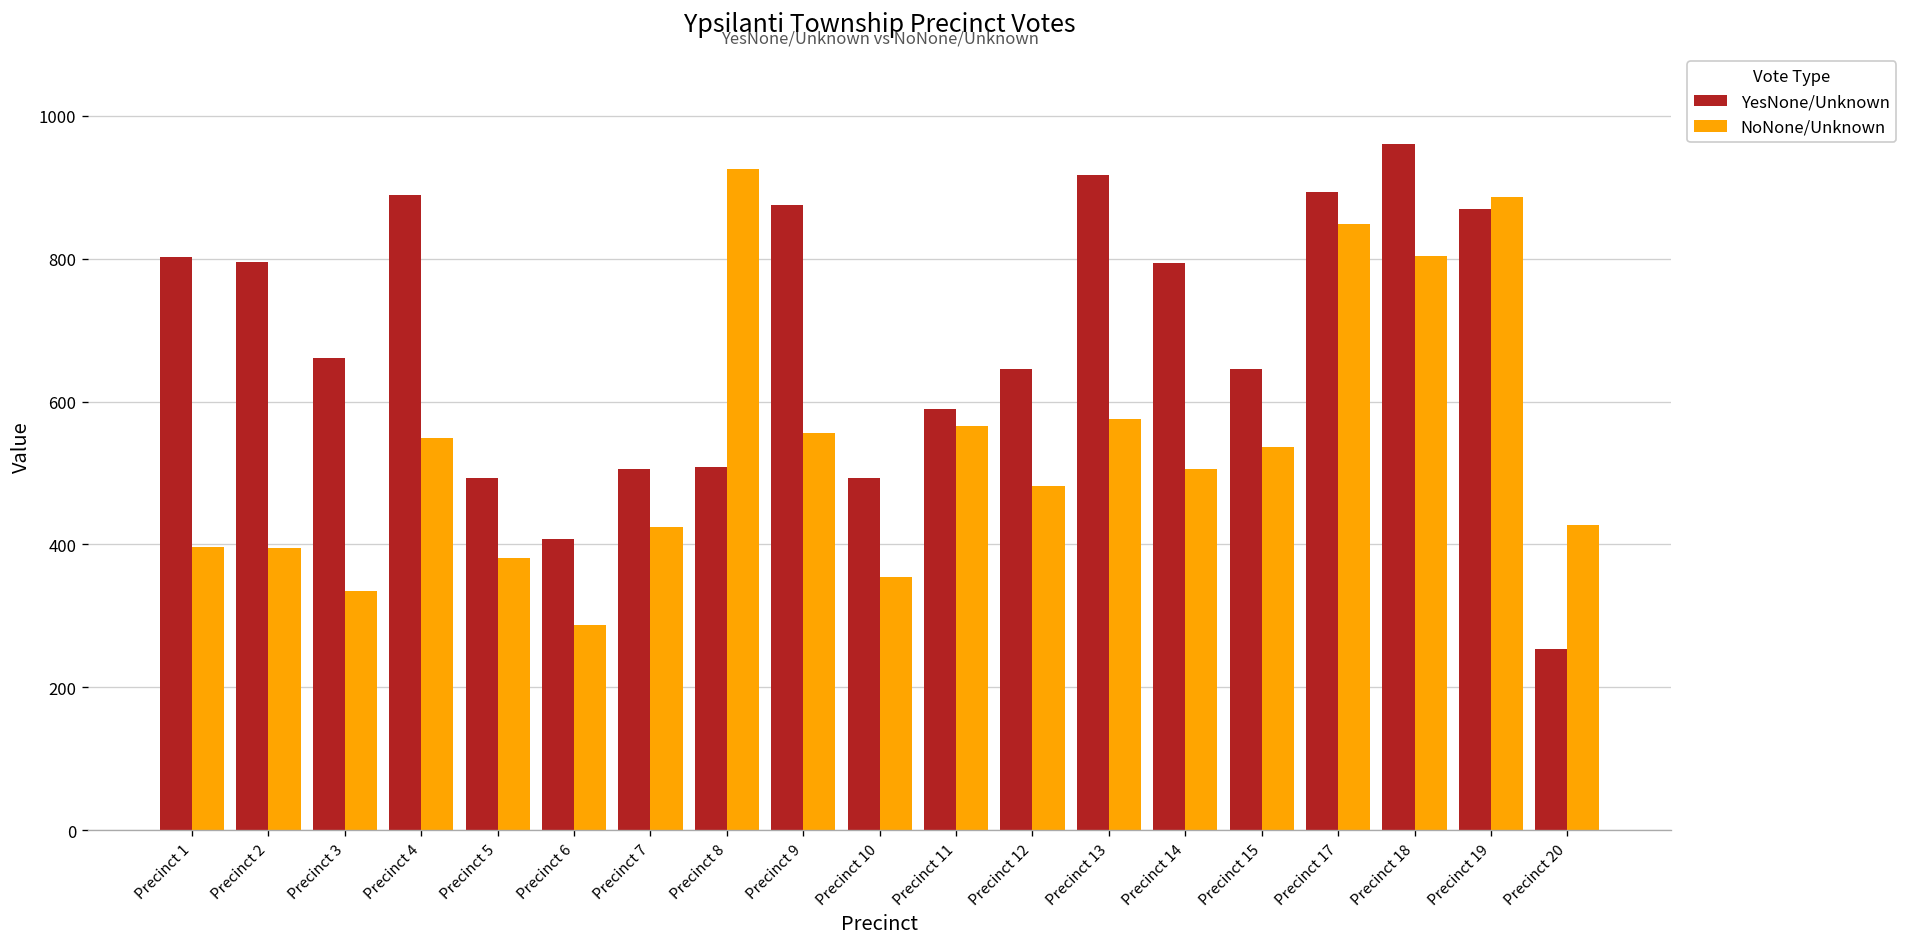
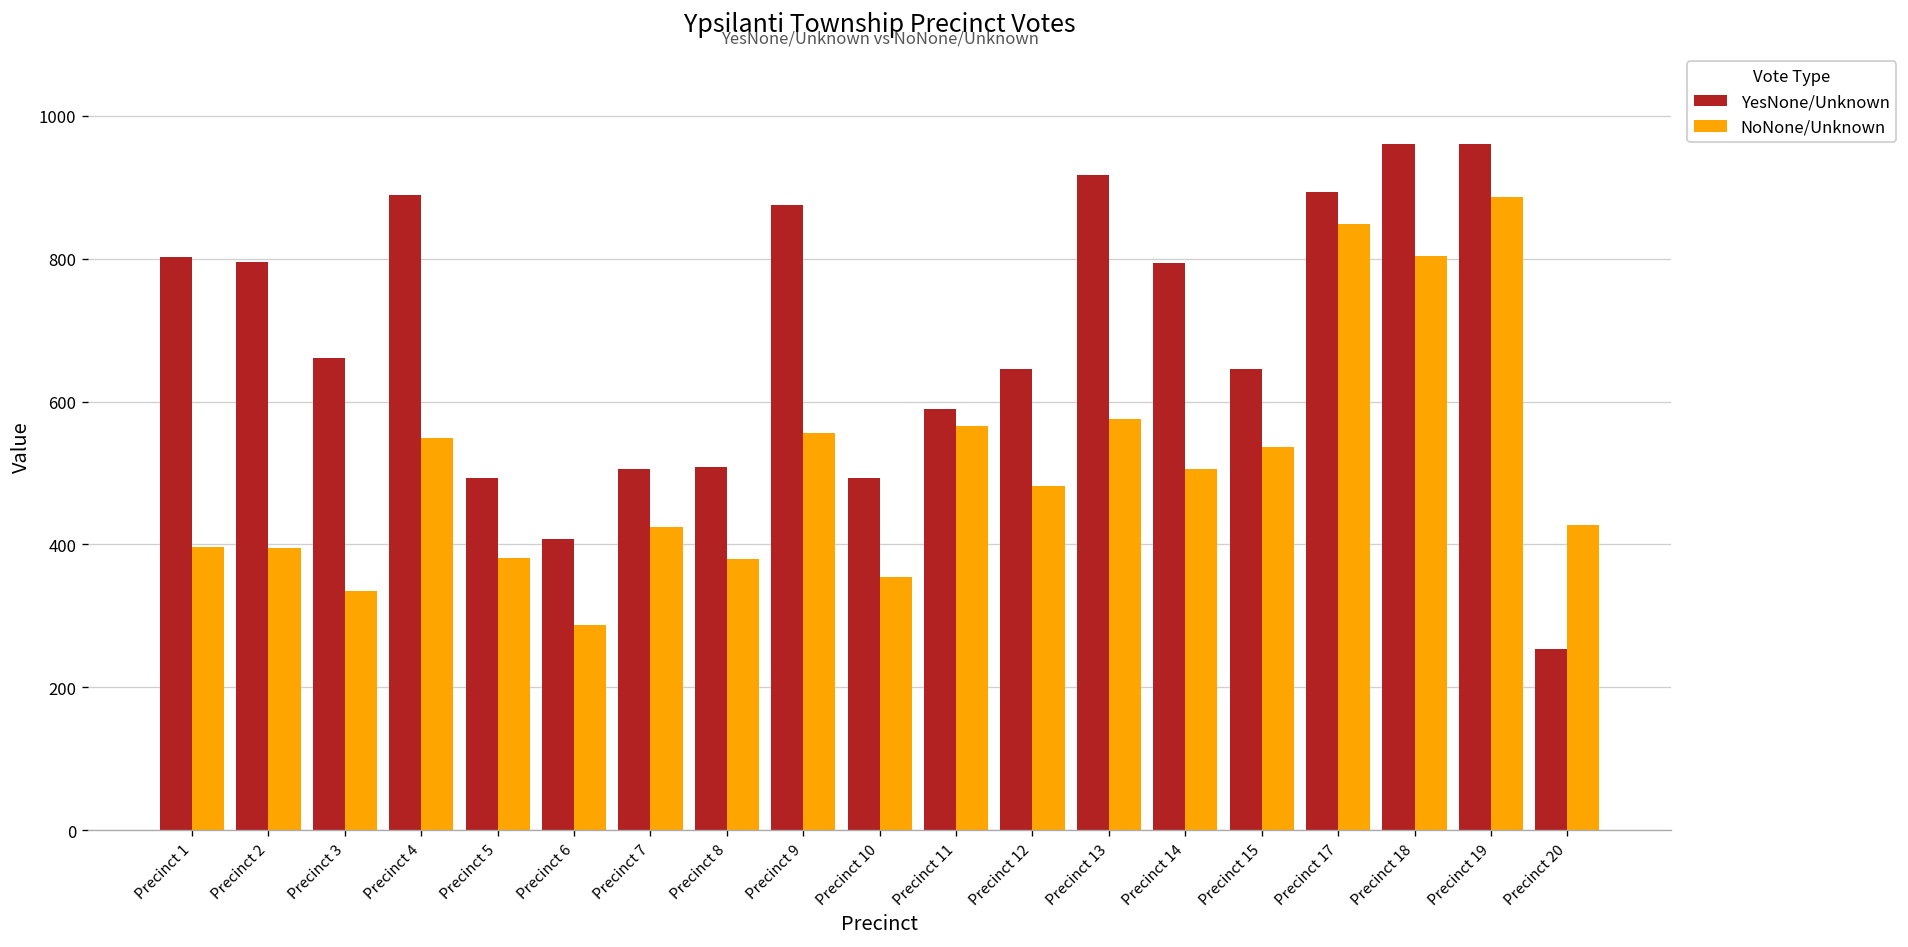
NoNone/Unknown, Precinct 8: 930 -> 380
YesNone/Unknown, Precinct 19: 870 -> 960
